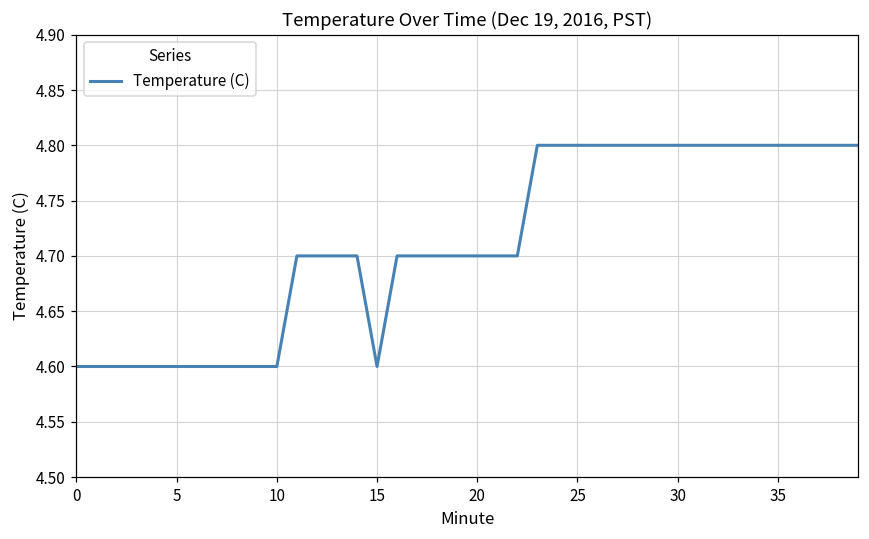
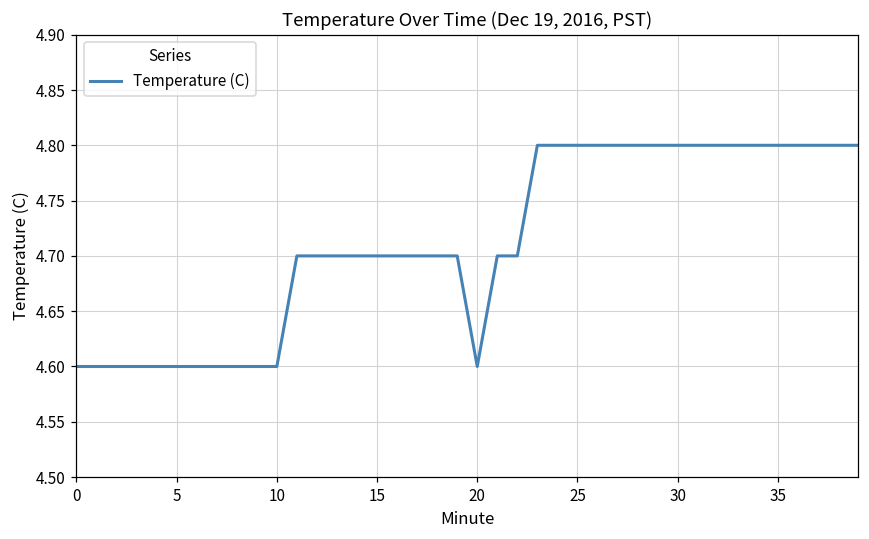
15: 4.6 -> 4.7
20: 4.7 -> 4.6
